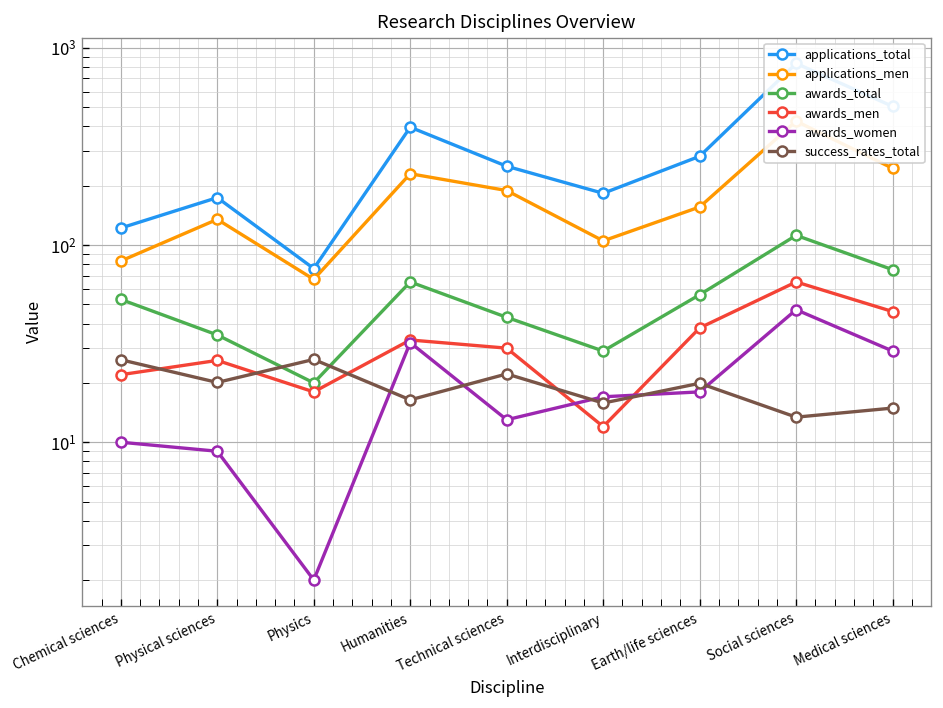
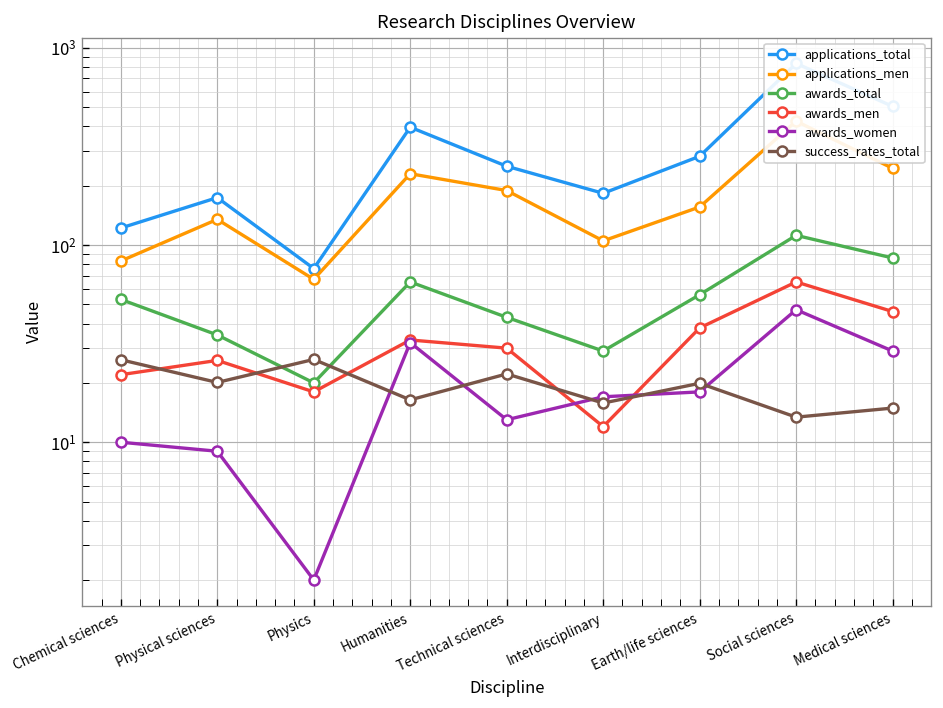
awards_total, Medical sciences: 80 -> 90
